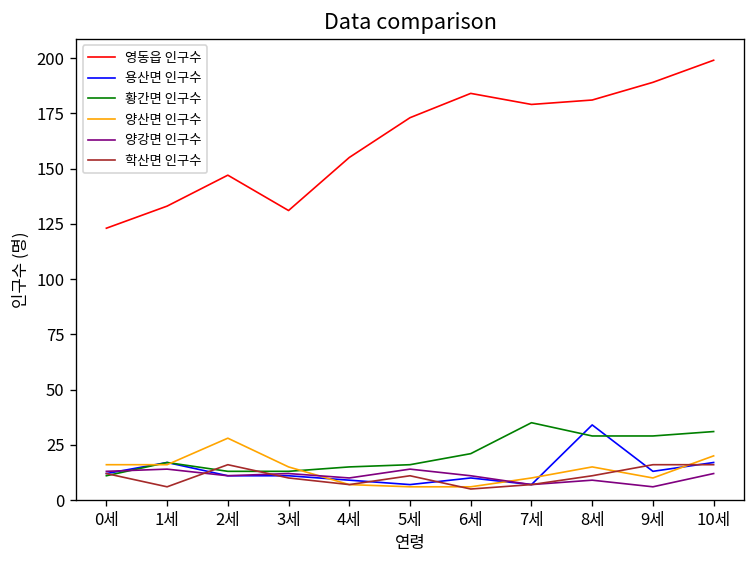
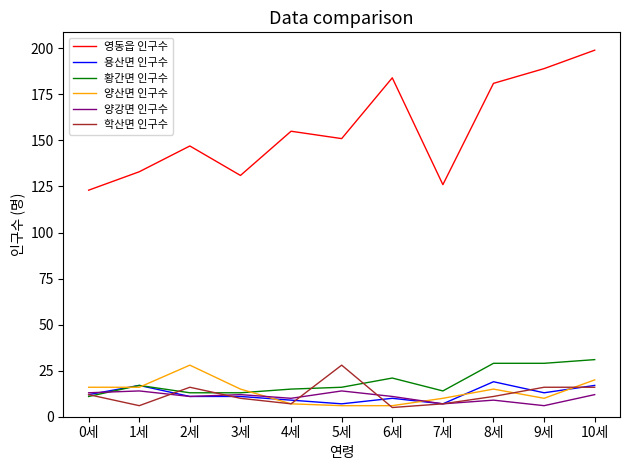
영동읍 인구수, 5세: 173 -> 151
학산면 인구수, 5세: 11 -> 28
영동읍 인구수, 7세: 179 -> 126
황간면 인구수, 7세: 35 -> 14
용산면 인구수, 8세: 34 -> 19
